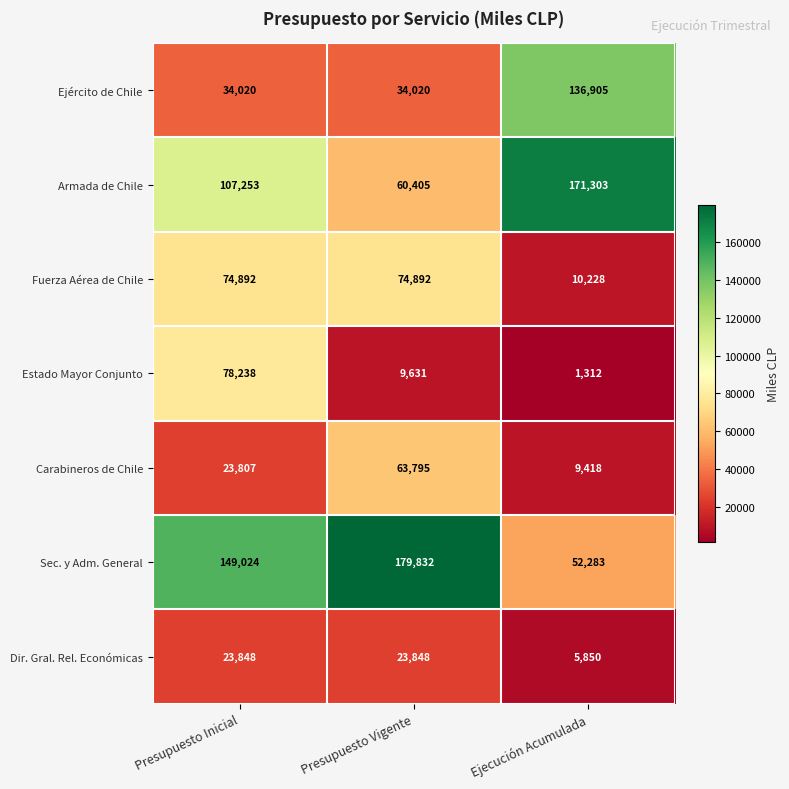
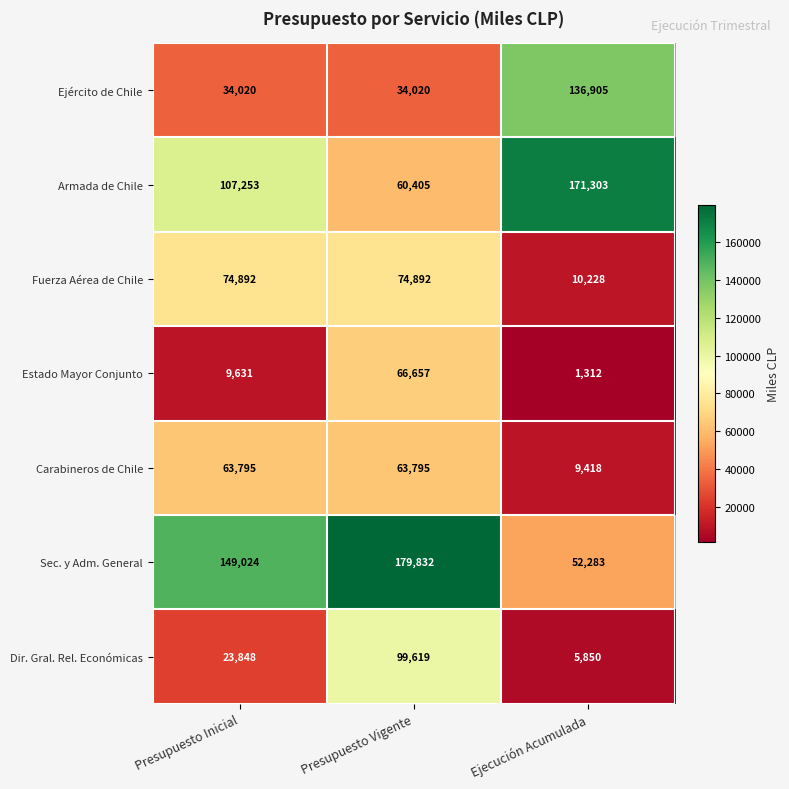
Estado Mayor Conjunto, Presupuesto Inicial: 78,238 -> 9,631
Estado Mayor Conjunto, Presupuesto Vigente: 9,631 -> 66,657
Carabineros de Chile, Presupuesto Inicial: 23,807 -> 63,795
Dir. Gral. Rel. Económicas, Presupuesto Vigente: 23,848 -> 99,619
